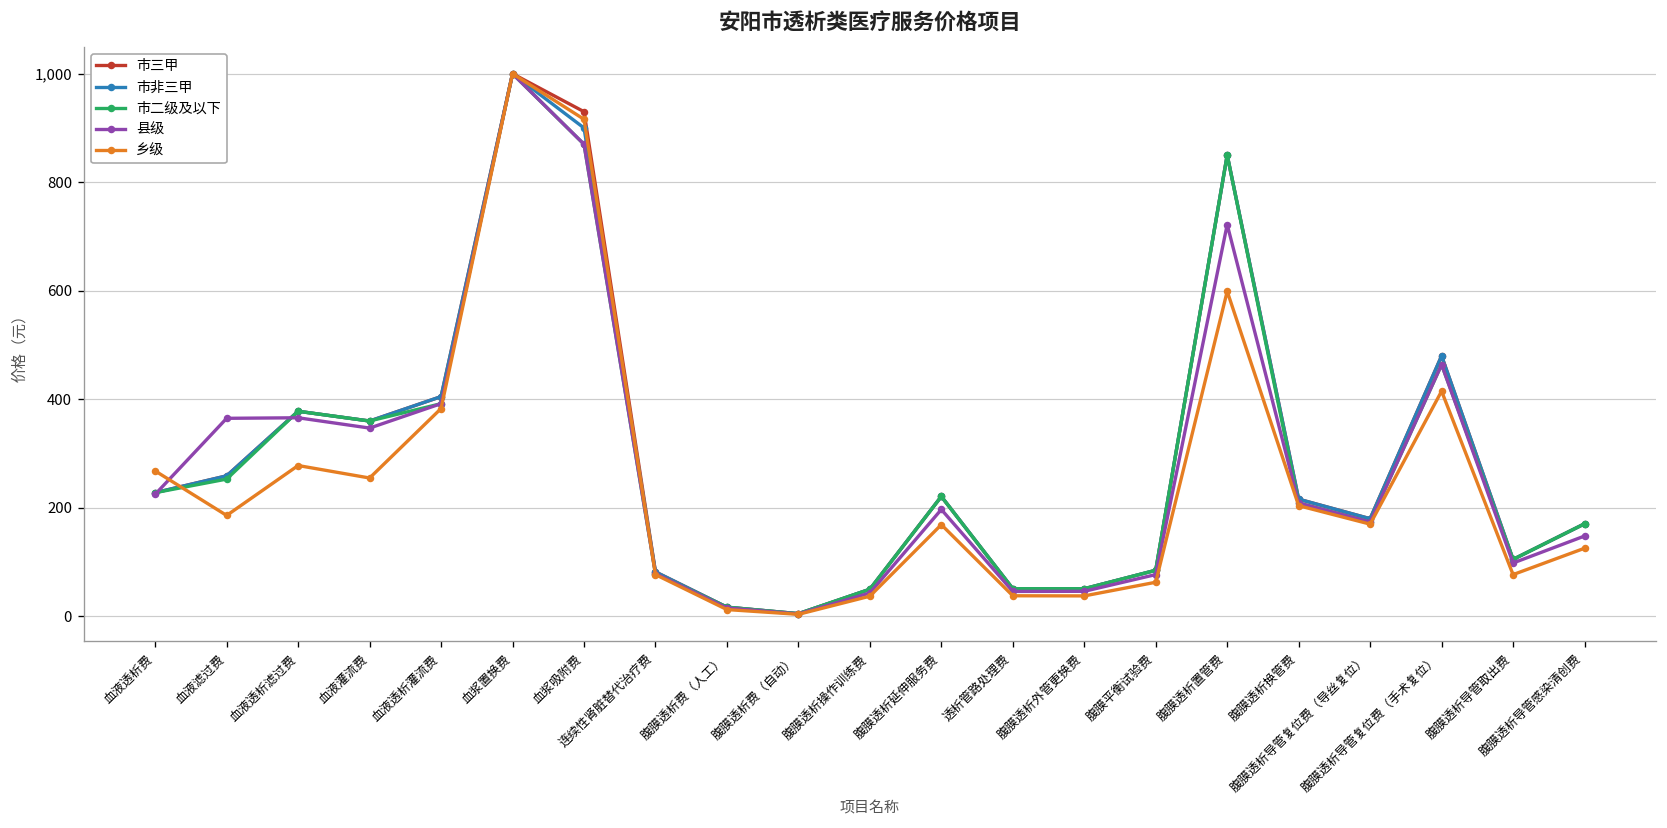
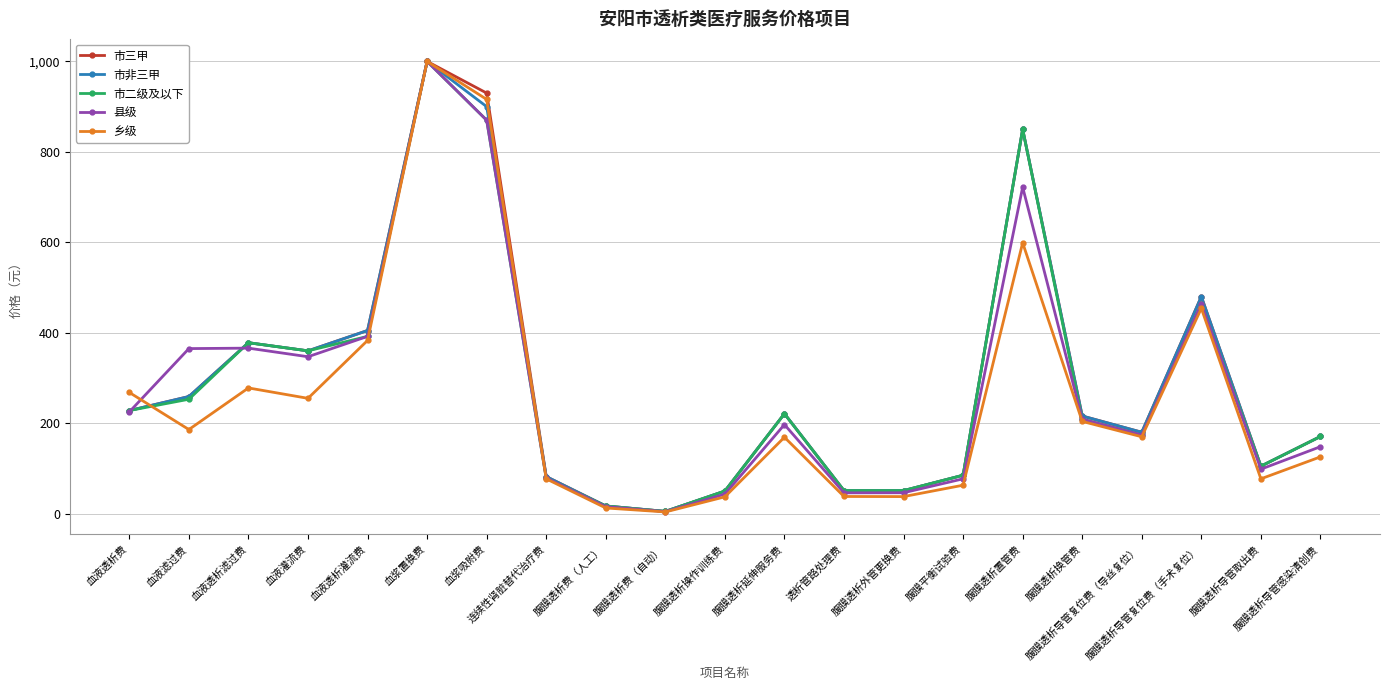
乡级, 腹膜透析导管复位费（手术复位）: 420 -> 450
